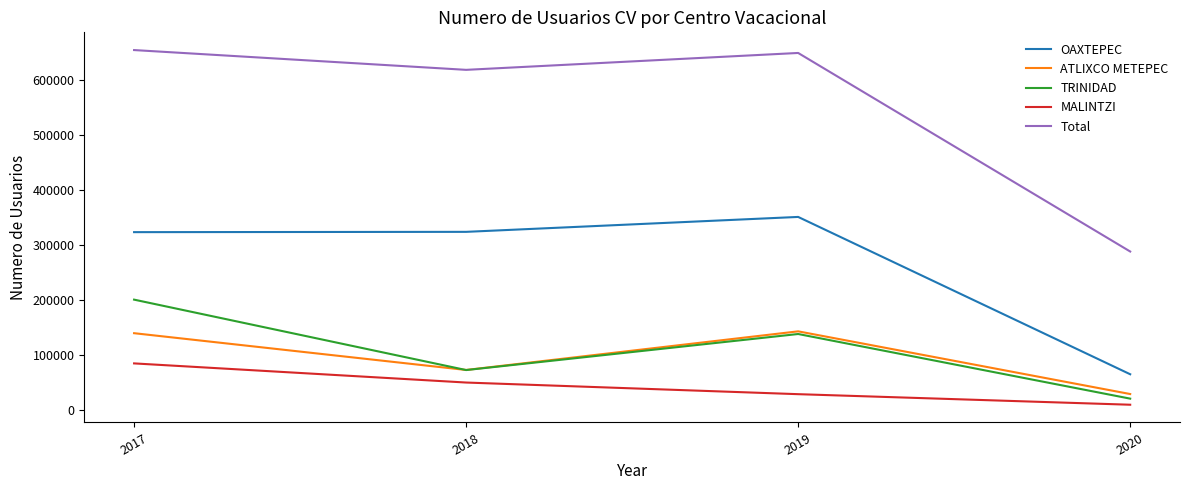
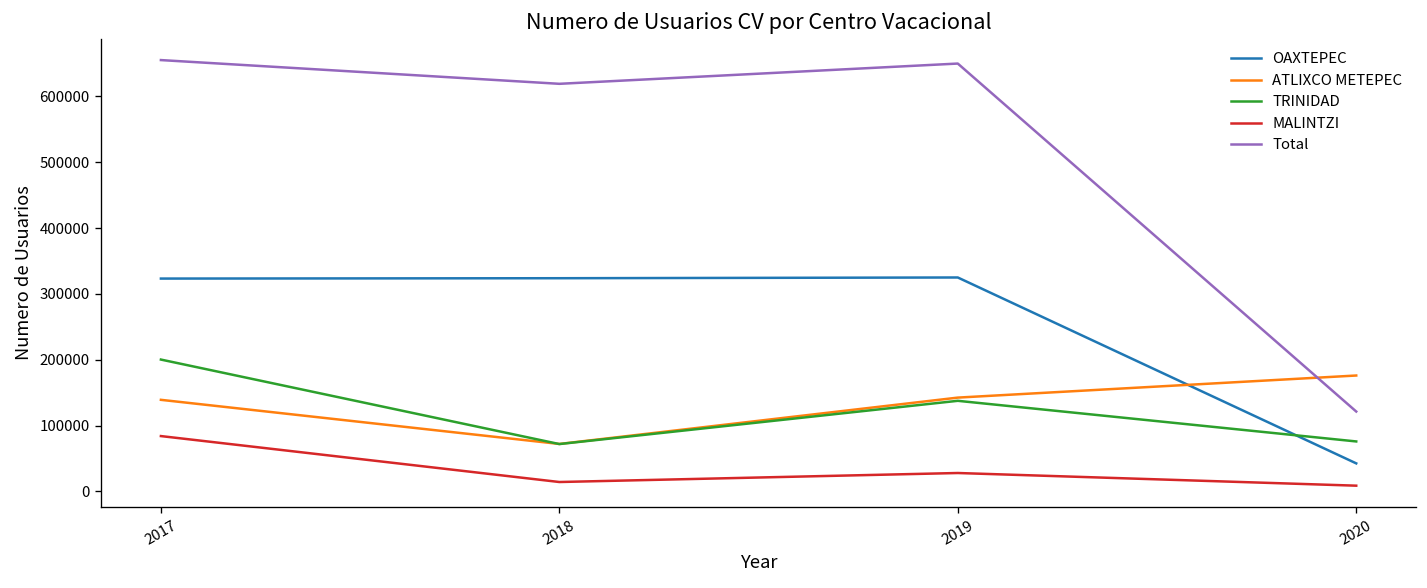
MALINTZI, 2018: 50000 -> 10000
OAXTEPEC, 2019: 350000 -> 320000
OAXTEPEC, 2020: 60000 -> 40000
ATLIXCO METEPEC, 2020: 30000 -> 180000
TRINIDAD, 2020: 20000 -> 80000
Total, 2020: 290000 -> 120000
